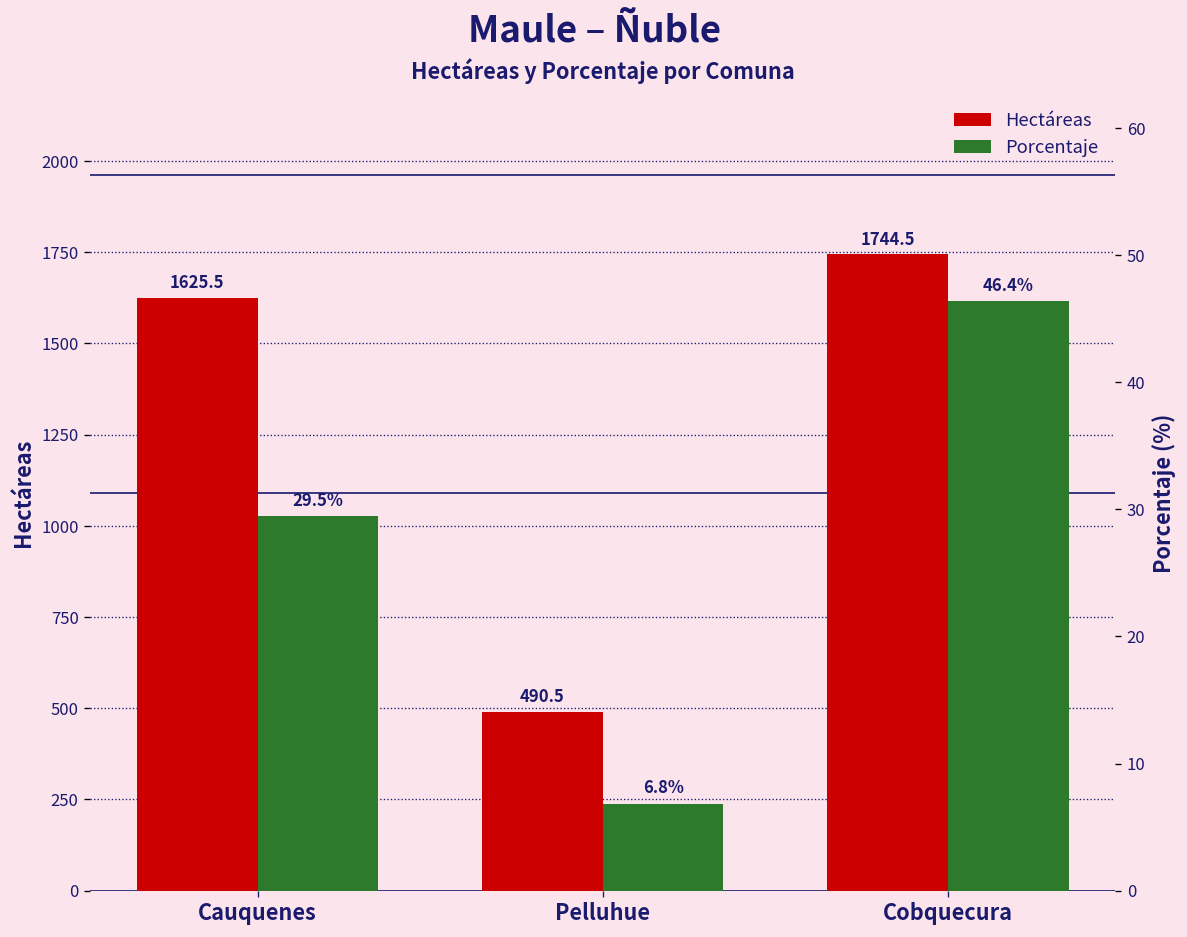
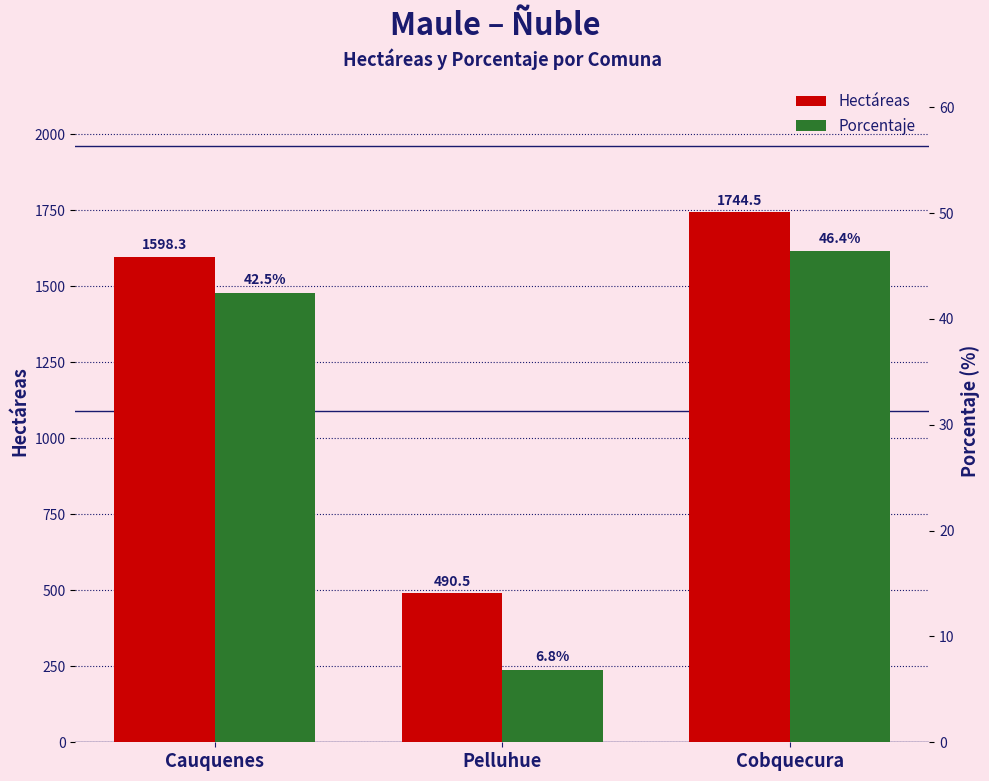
Hectáreas, Cauquenes: 1625.5 -> 1598.3
Porcentaje, Cauquenes: 29.5% -> 42.5%
